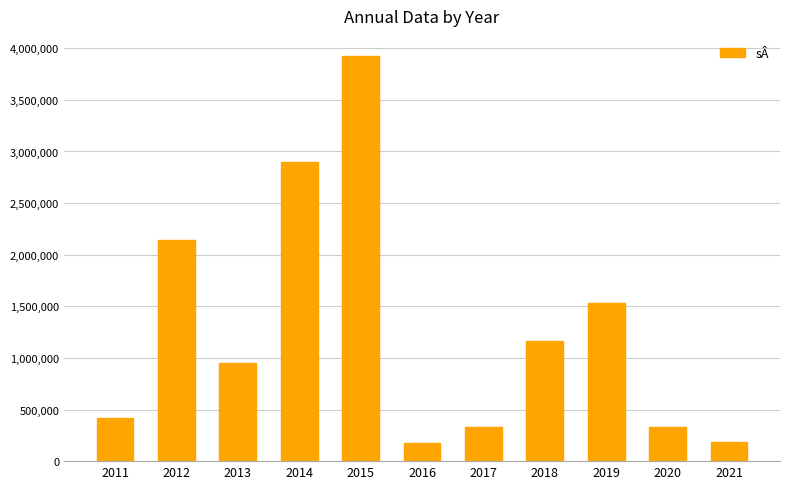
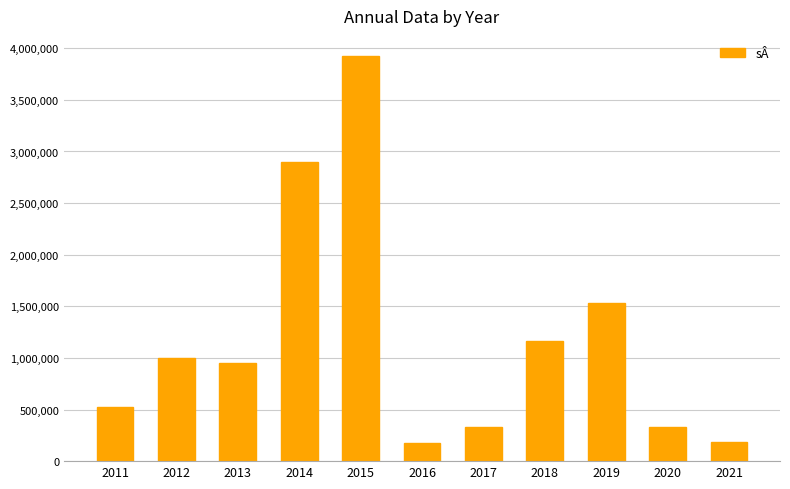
2011: 420,000 -> 530,000
2012: 2,140,000 -> 1,000,000
